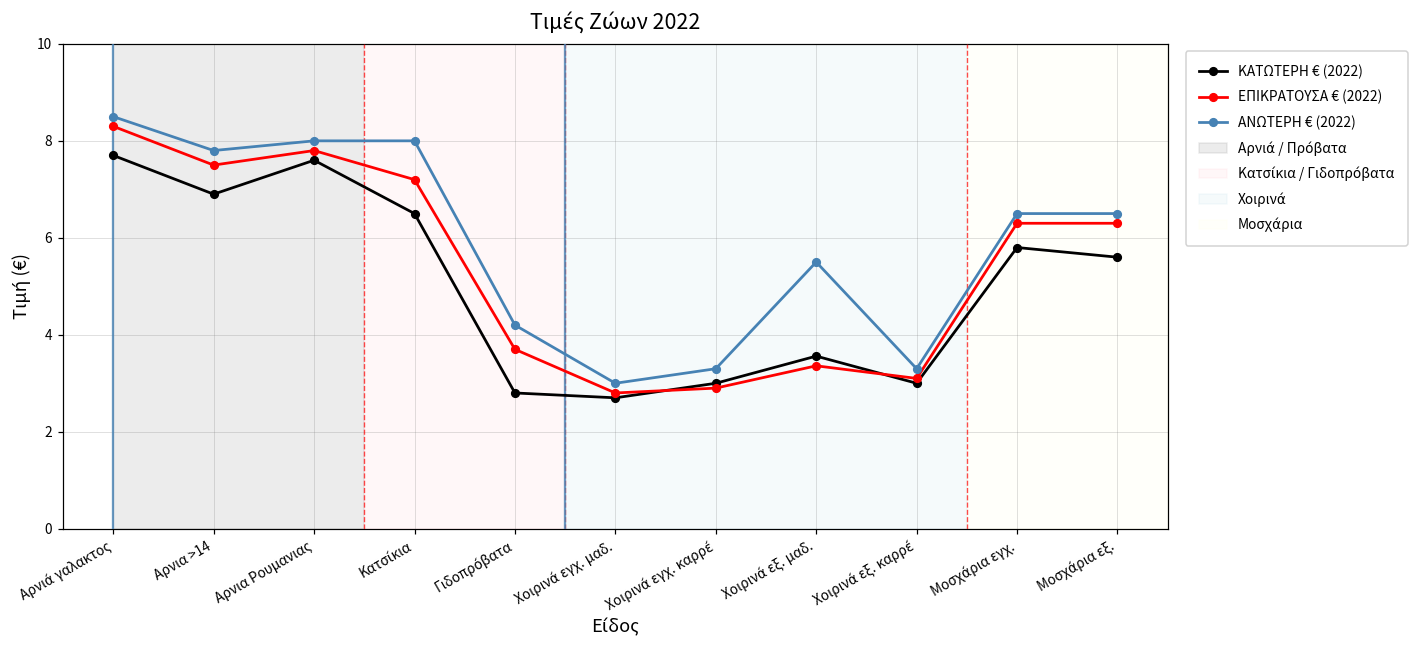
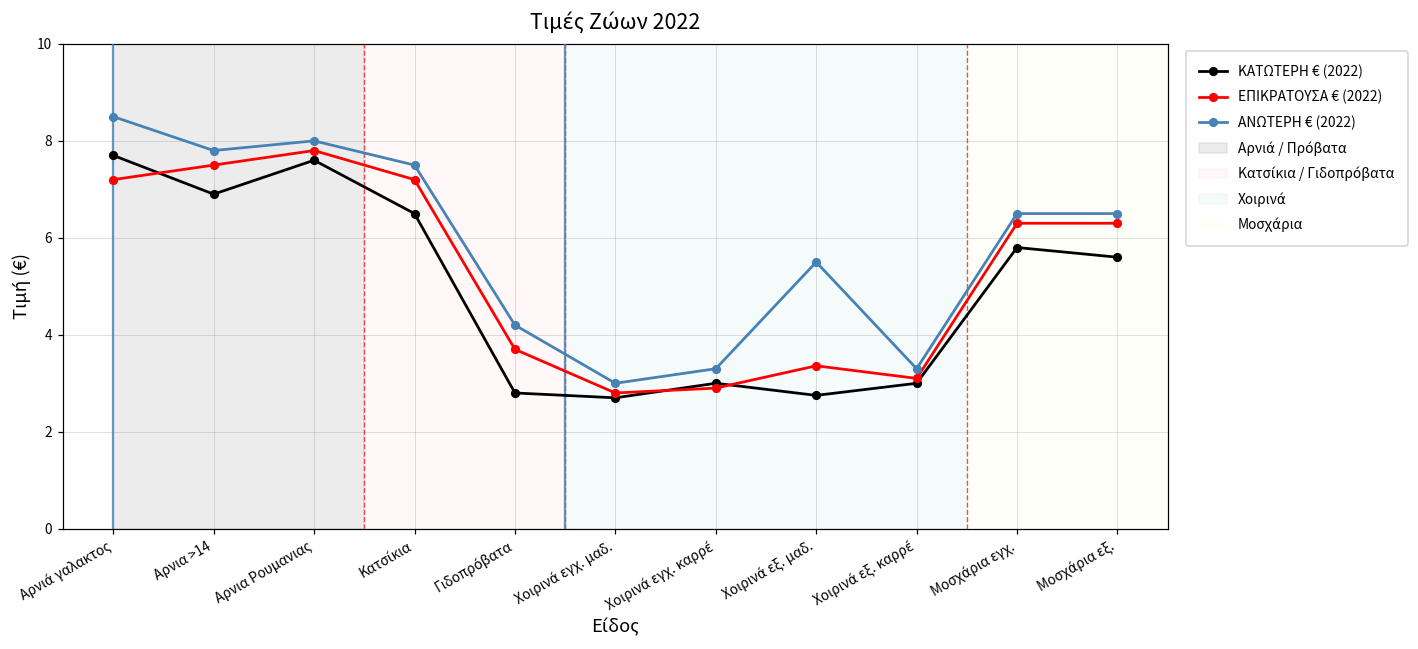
ΕΠΙΚΡΑΤΟΥΣΑ € (2022), Αρνιά γαλακτος: 8.3 -> 7.2
ΑΝΩΤΕΡΗ € (2022), Κατσίκια: 8.0 -> 7.5
ΚΑΤΩΤΕΡΗ € (2022), Χοιρινά εξ. μαδ.: 3.6 -> 2.8
